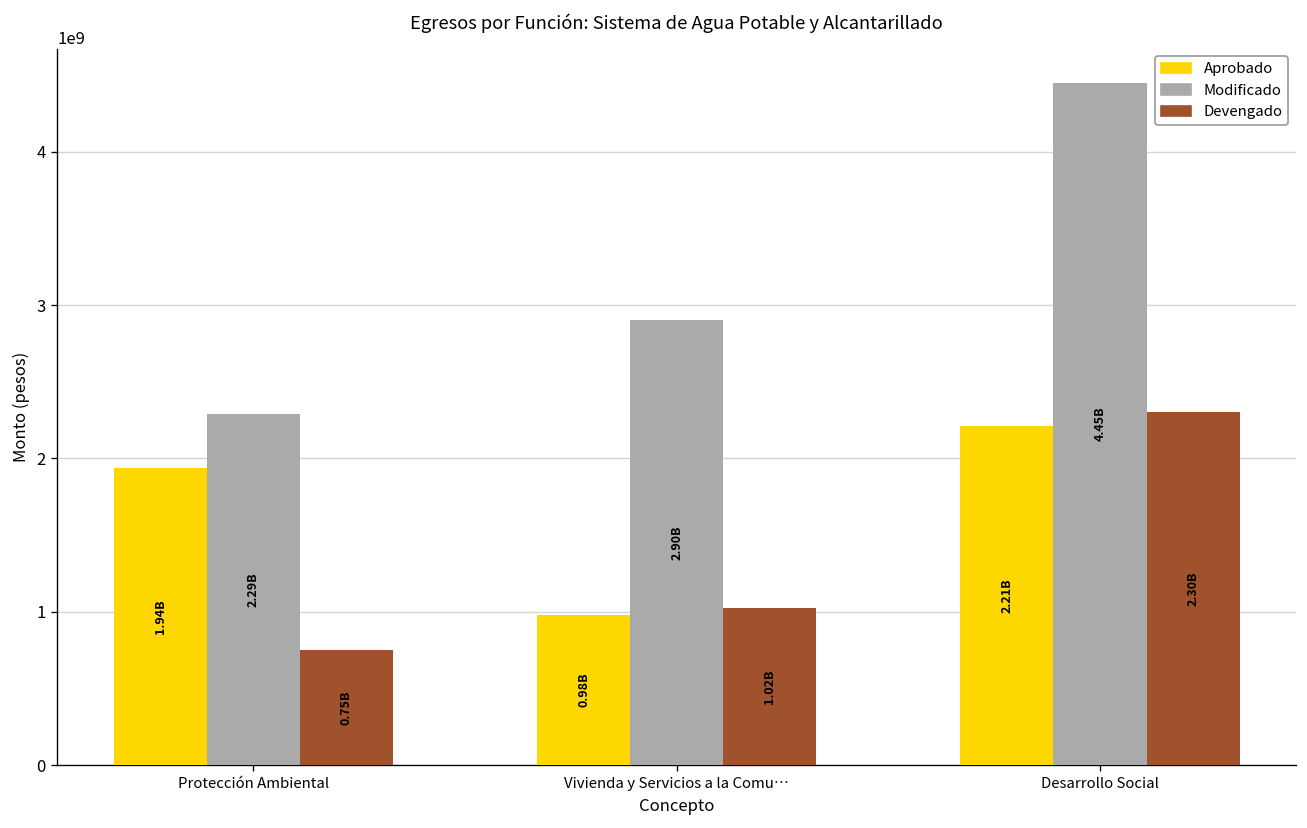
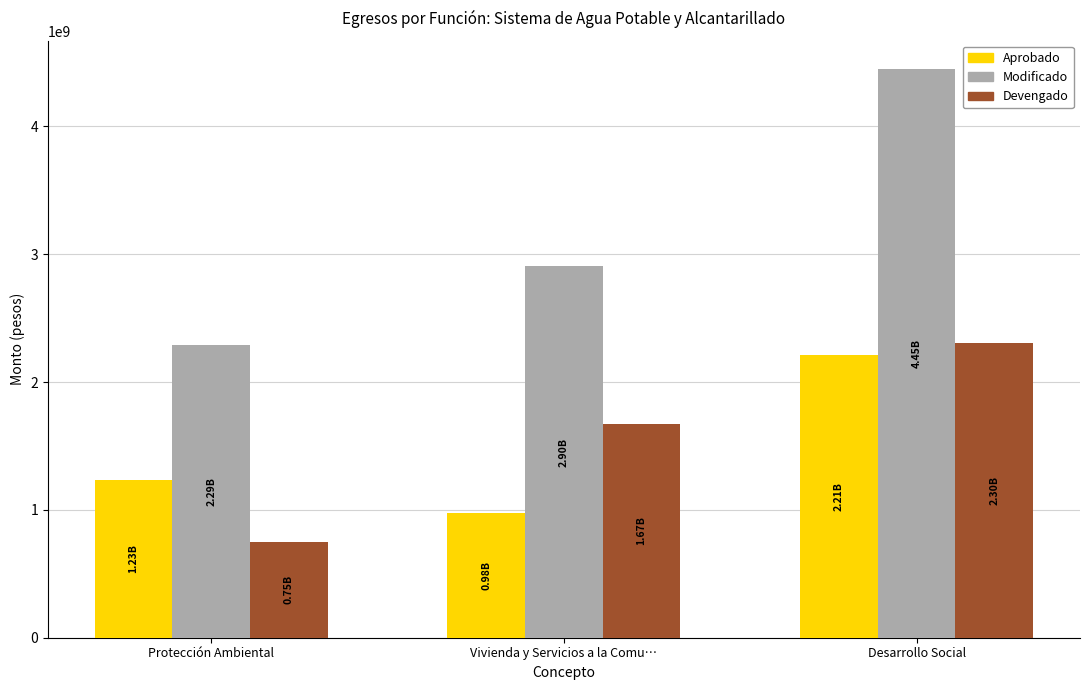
Aprobado, Protección Ambiental: 1.94B -> 1.23B
Devengado, Vivienda y Servicios a la Comu…: 1.02B -> 1.67B
